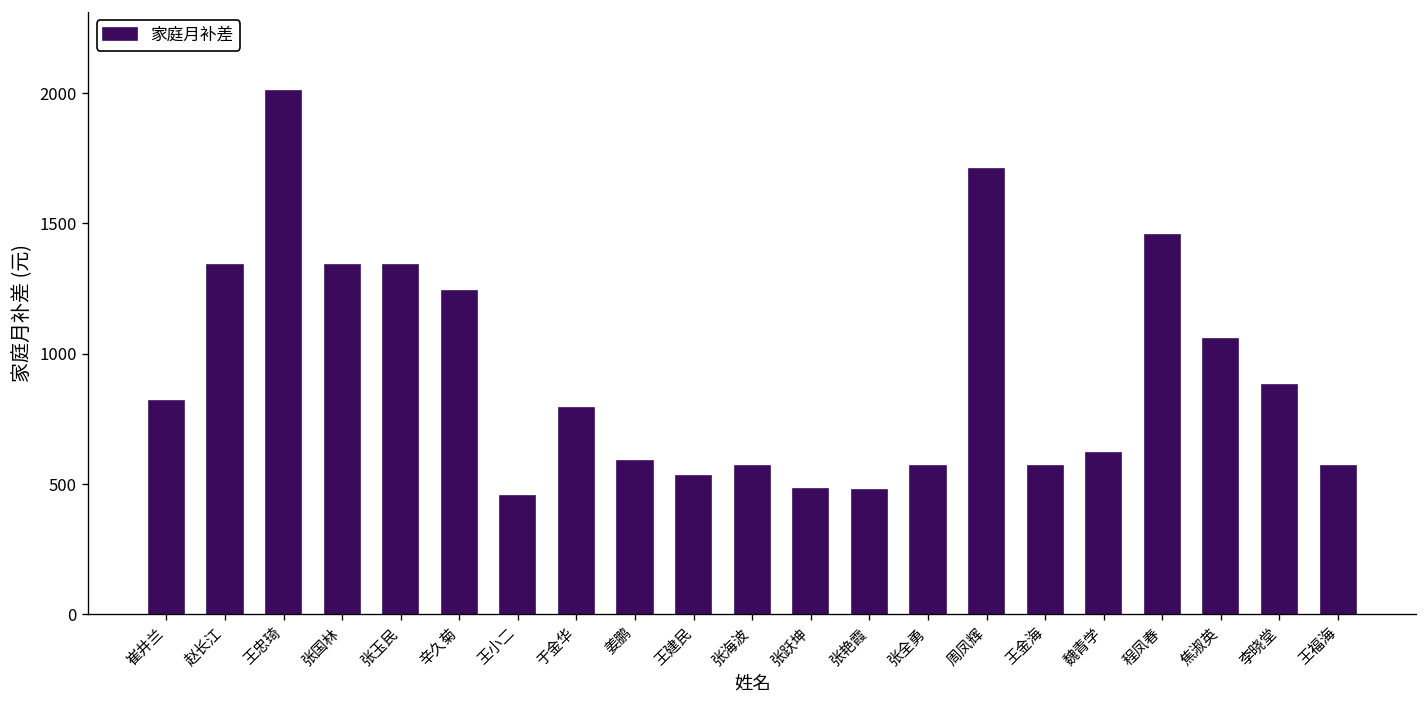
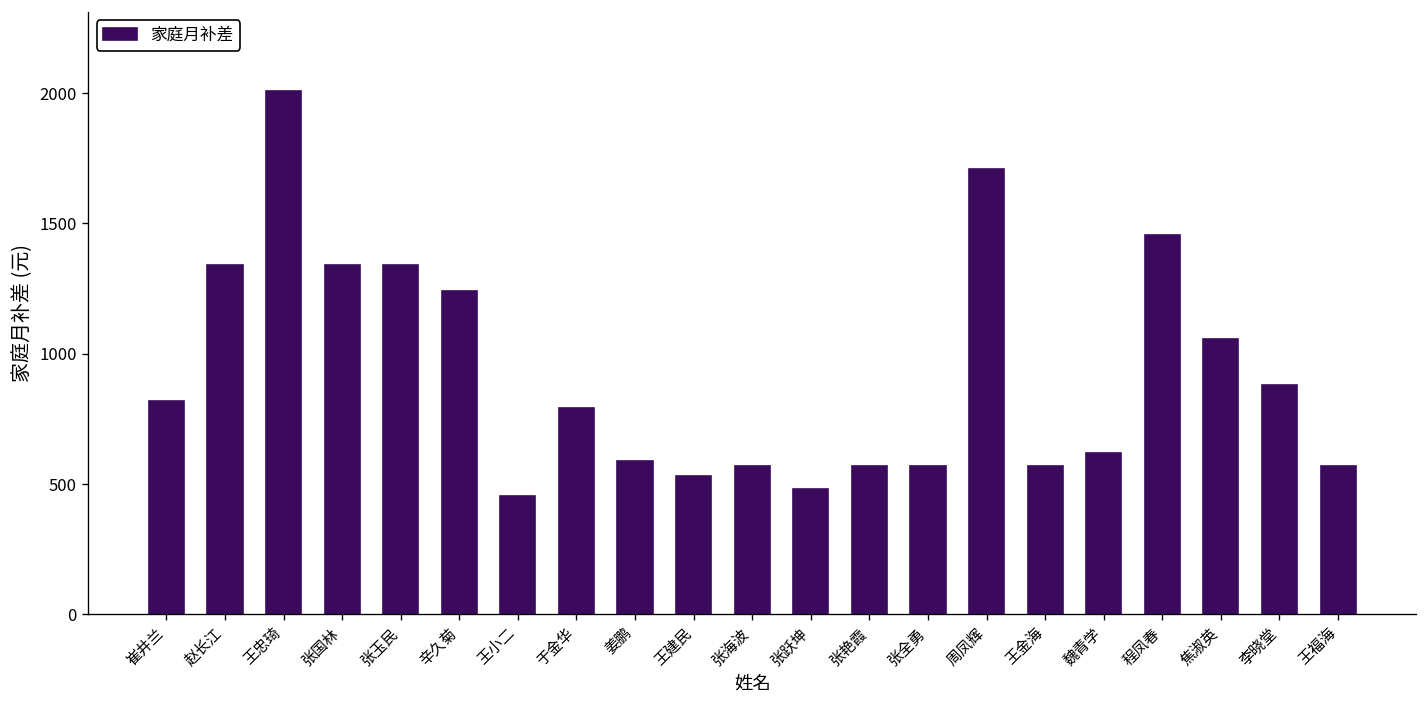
张艳霞: 480 -> 570
